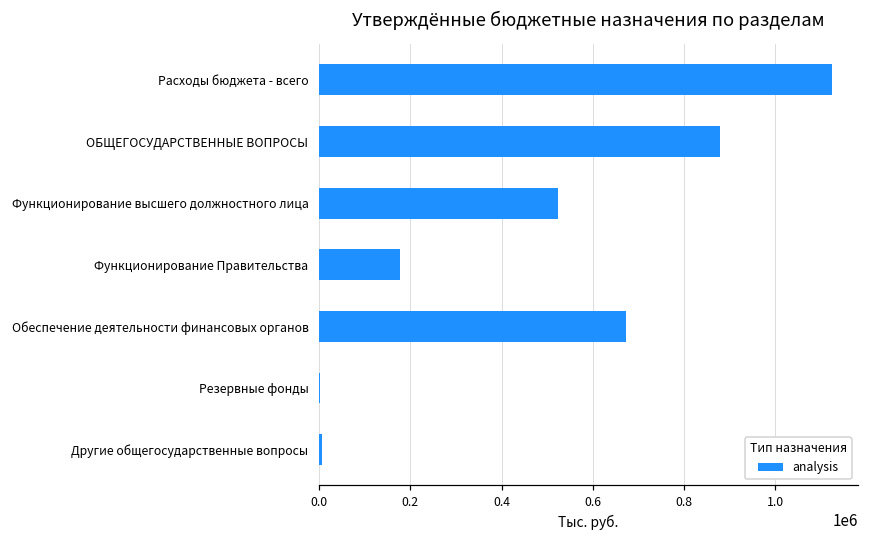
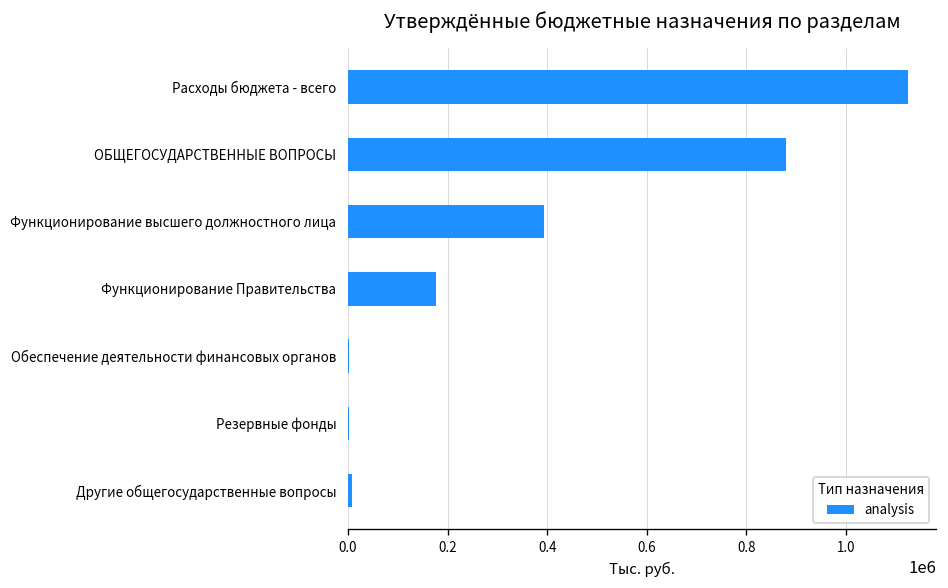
Функционирование высшего должностного лица: 520000 -> 390000
Обеспечение деятельности финансовых органов: 670000 -> 0
